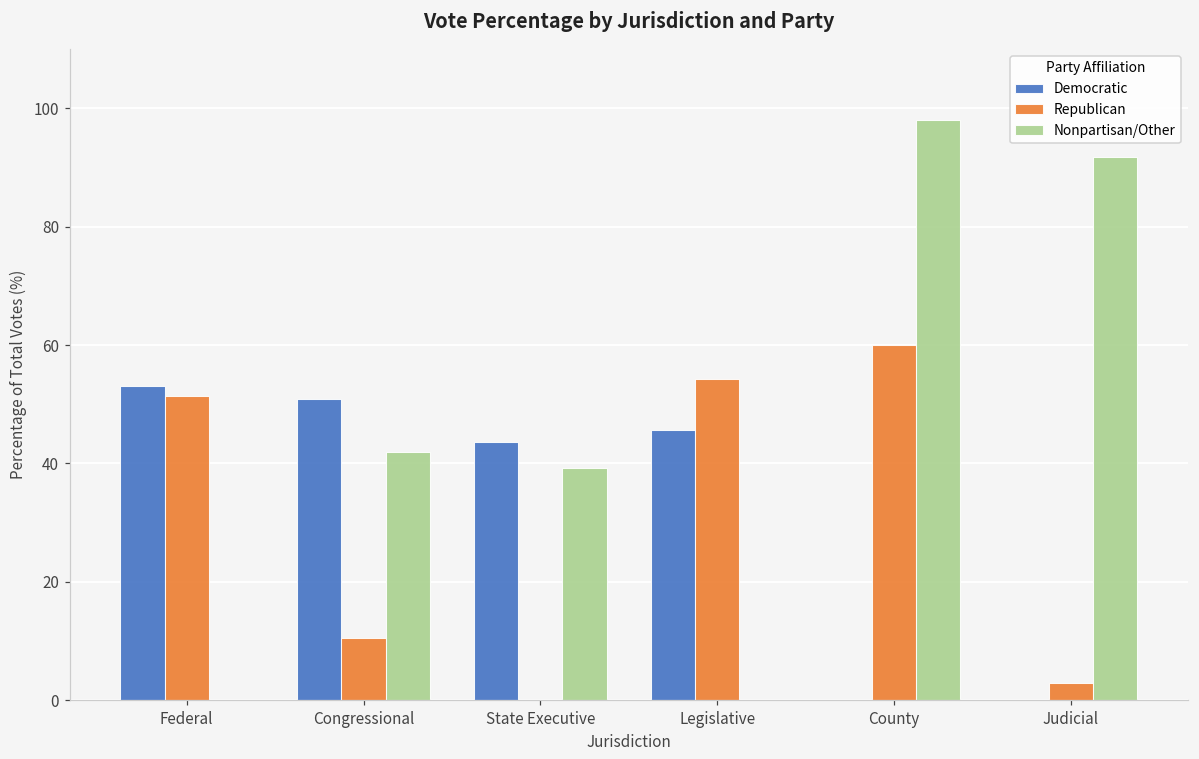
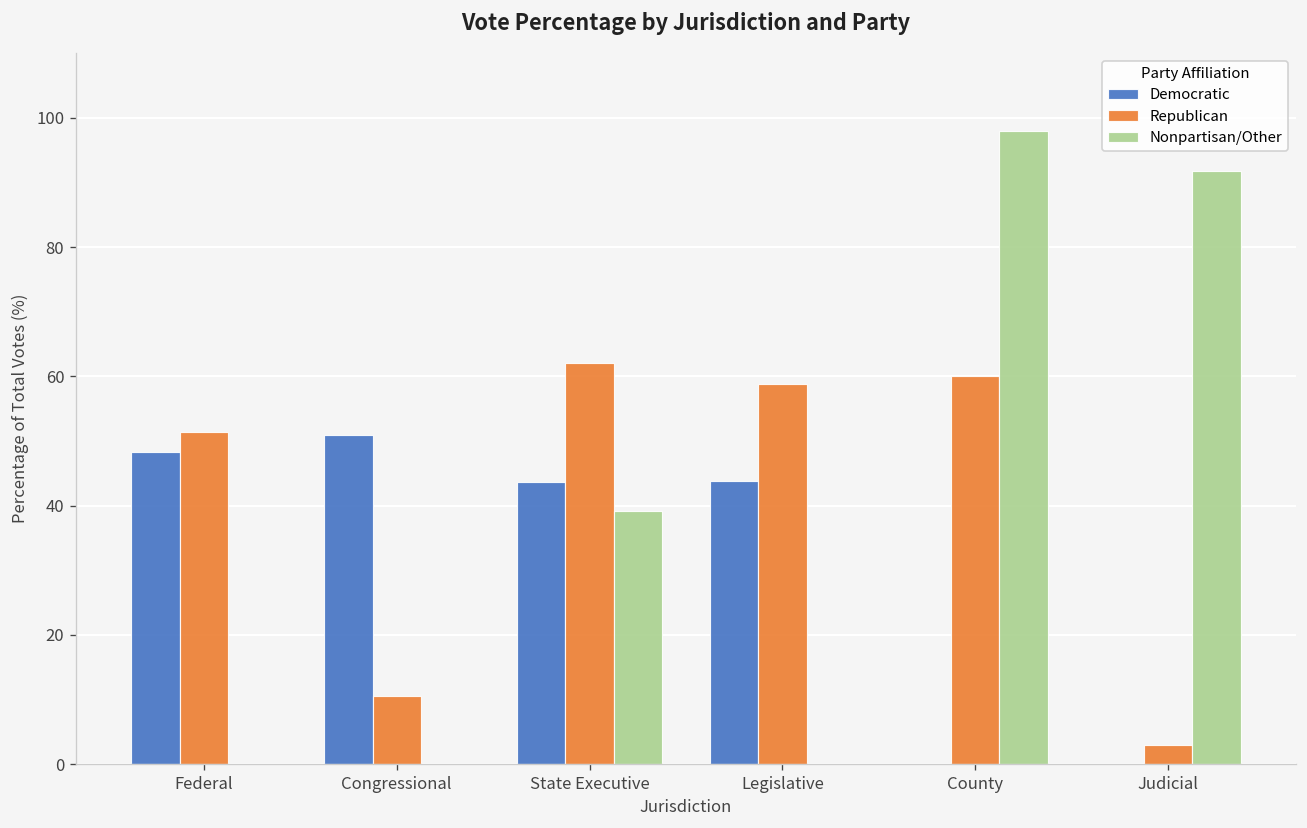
Democratic, Federal: 53 -> 48
Nonpartisan/Other, Congressional: 42 -> 0
Republican, State Executive: 0 -> 62
Democratic, Legislative: 46 -> 44
Republican, Legislative: 54 -> 59
